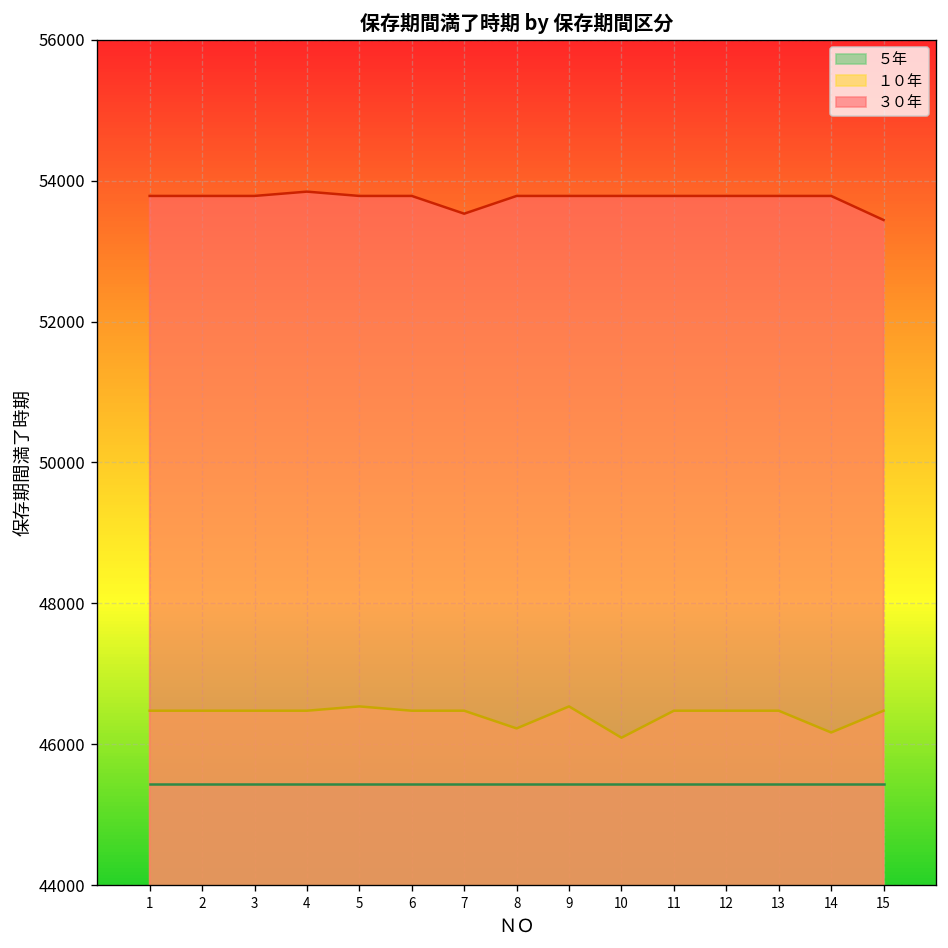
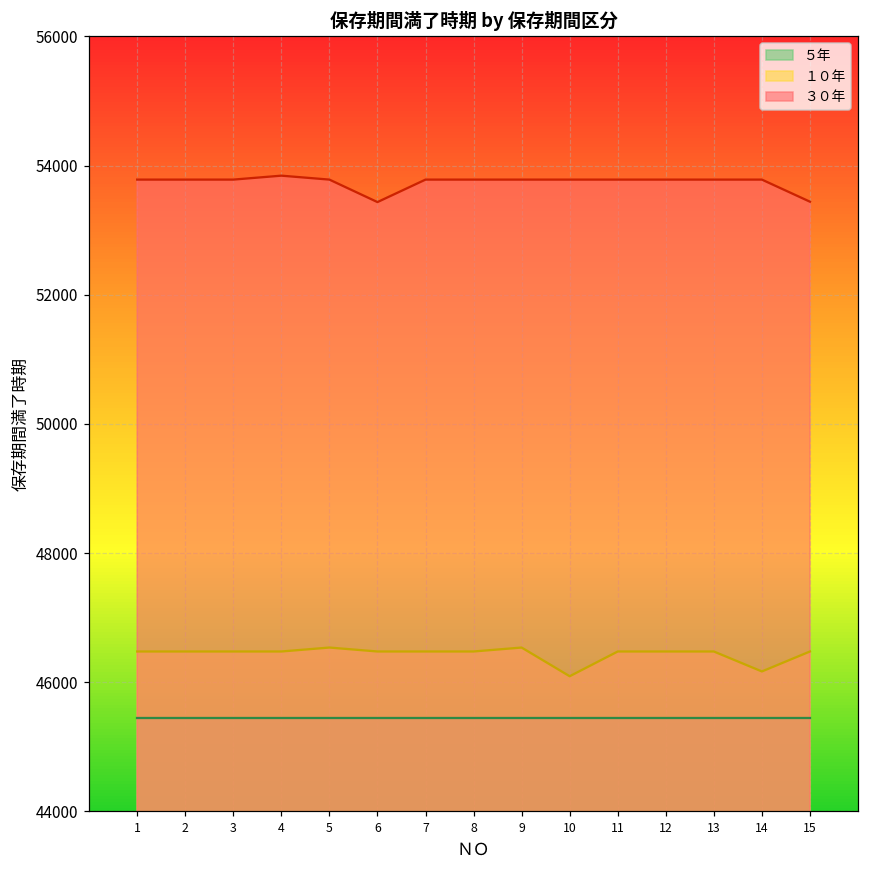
３０年, 6: 53800 -> 53400
３０年, 7: 53500 -> 53800
１０年, 8: 46200 -> 46500
